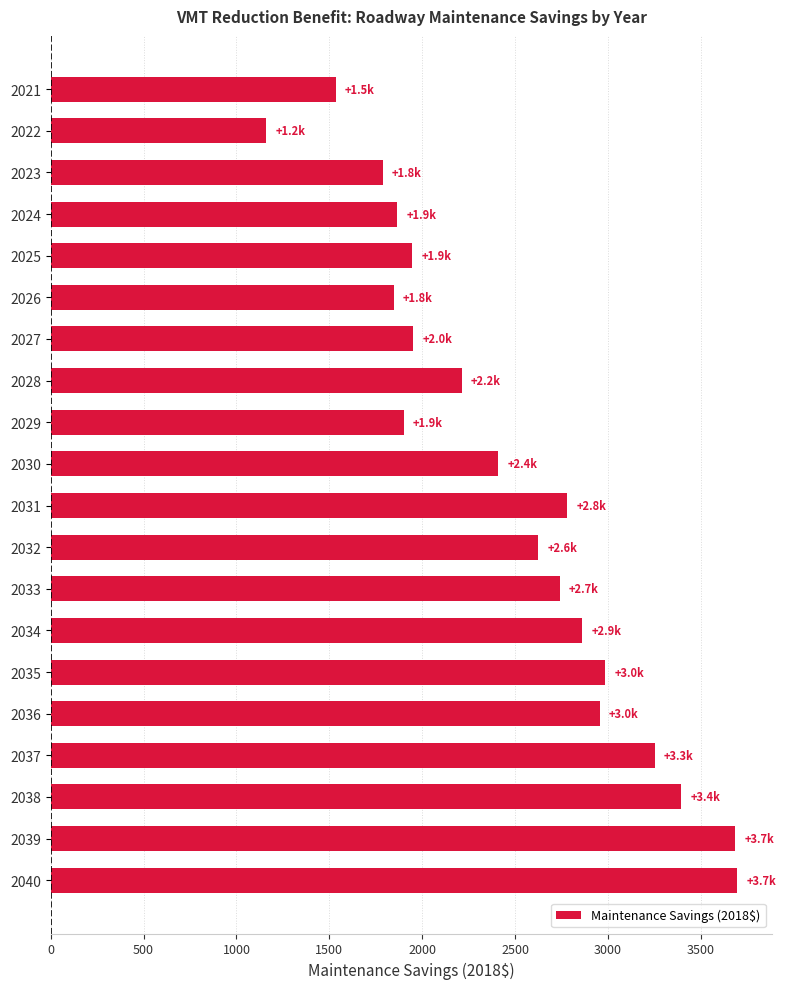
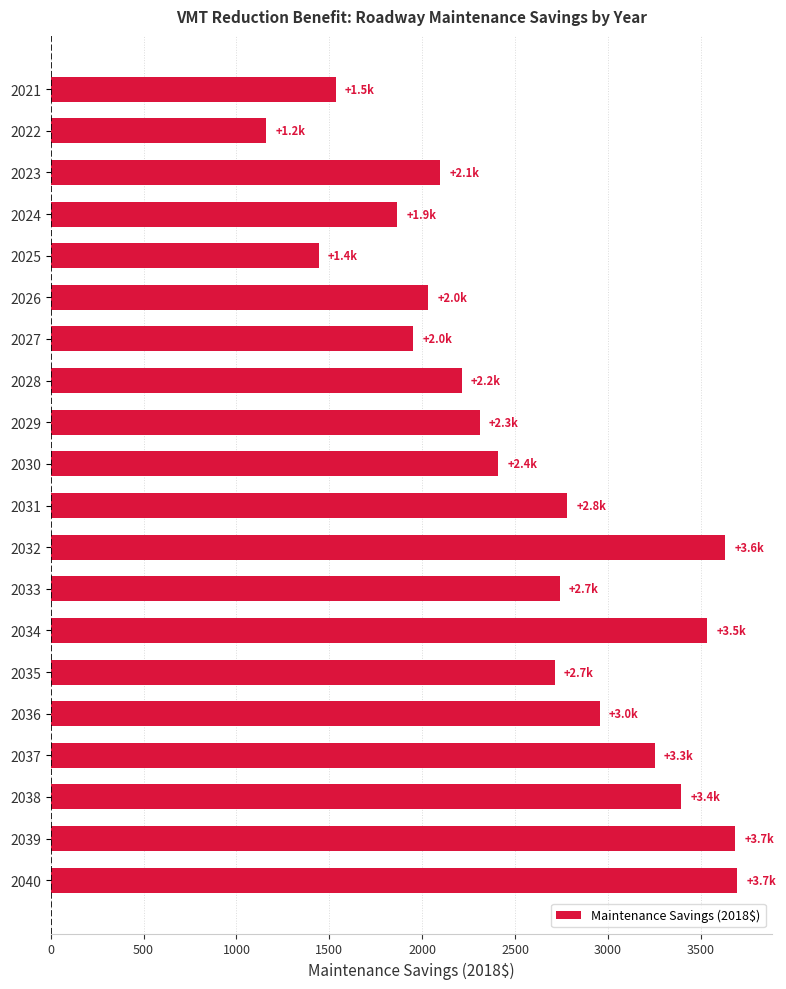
2023: +1.8k -> +2.1k
2025: +1.9k -> +1.4k
2026: +1.8k -> +2.0k
2029: +1.9k -> +2.3k
2032: +2.6k -> +3.6k
2034: +2.9k -> +3.5k
2035: +3.0k -> +2.7k
